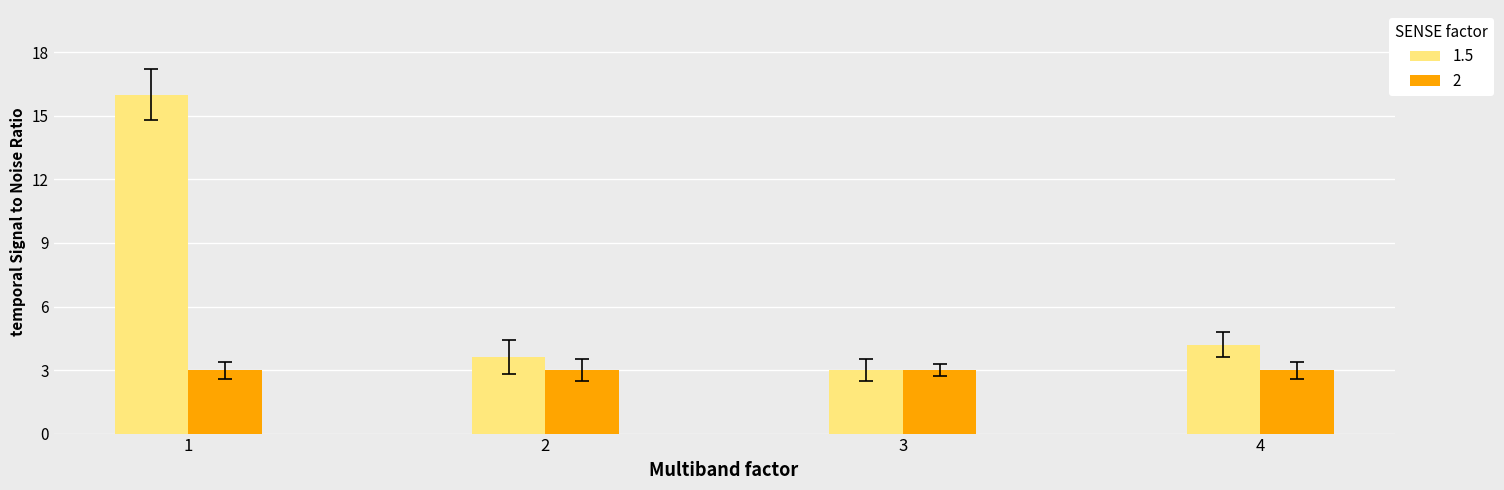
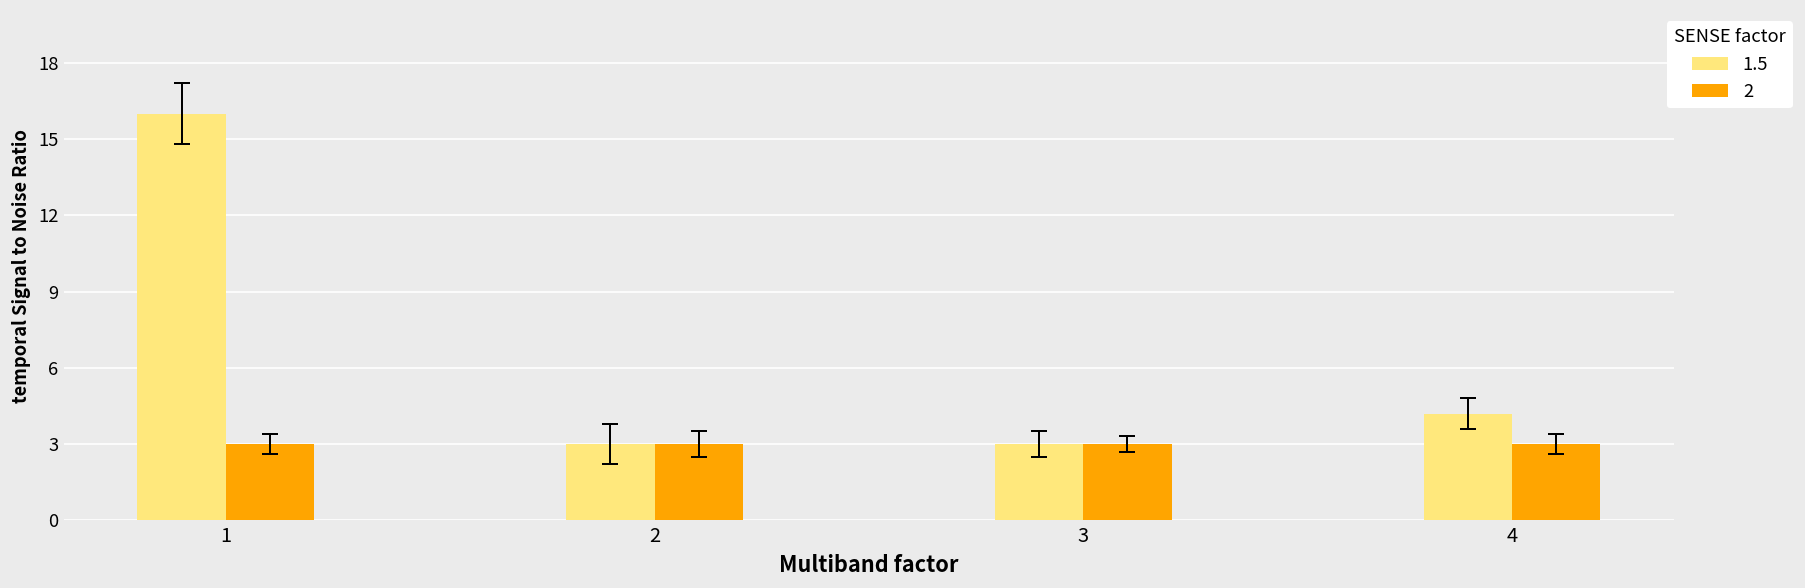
1.5, 2: 3.6 -> 3.0
